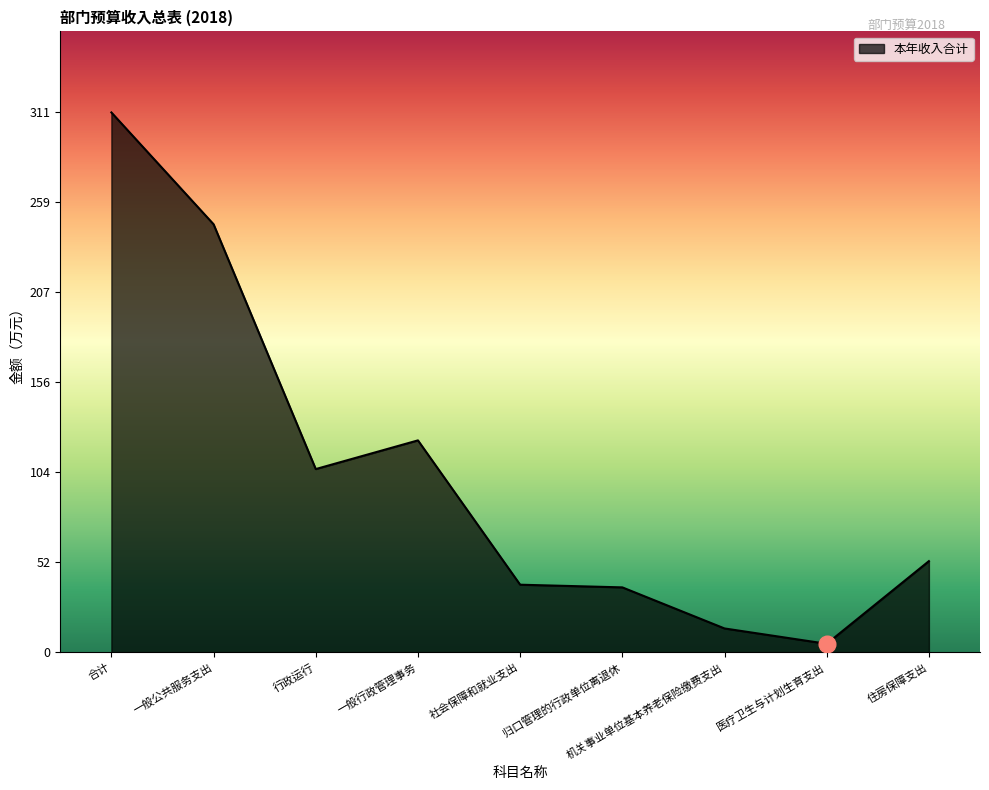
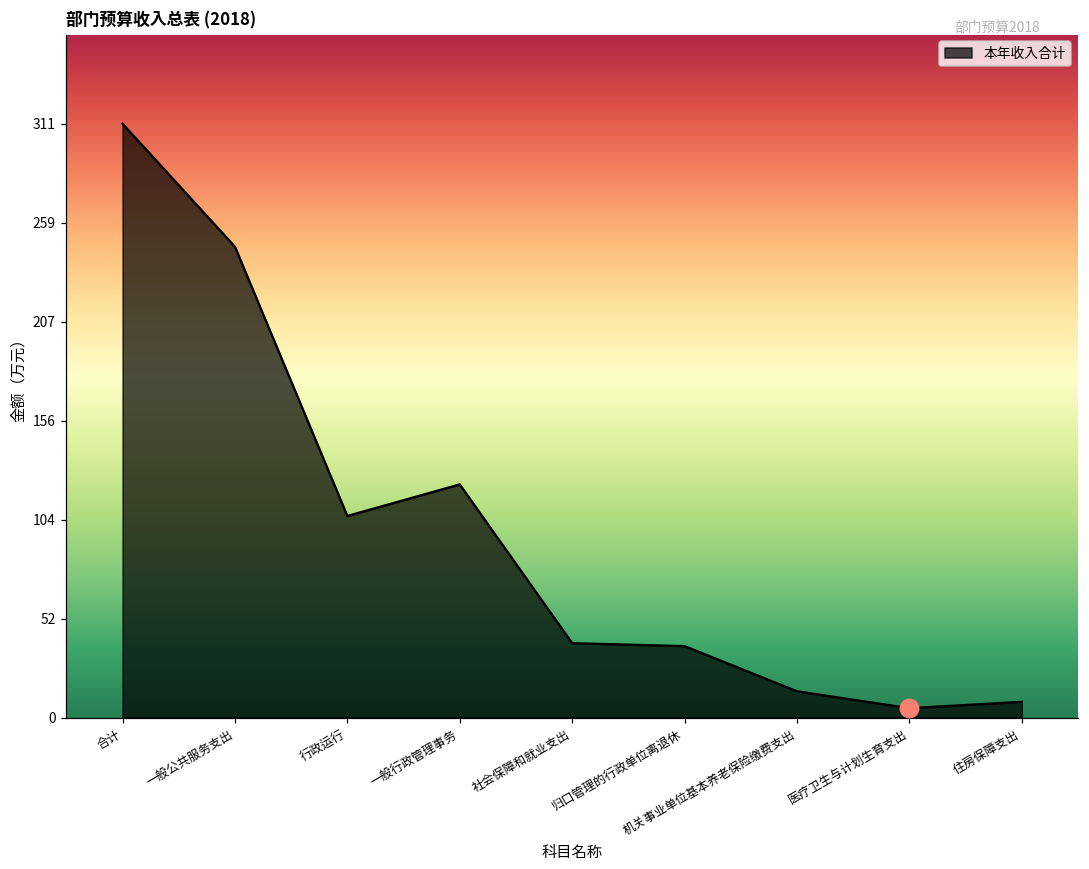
本年收入合计, 住房保障支出: 53 -> 8
